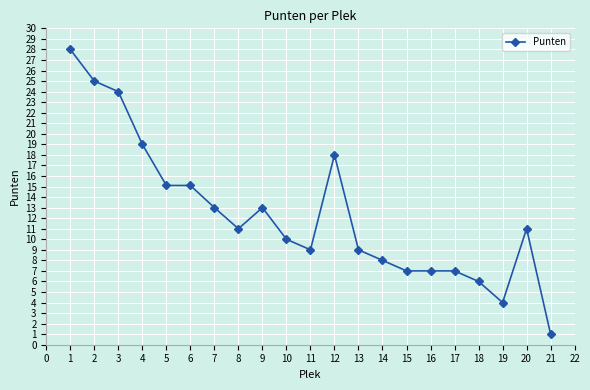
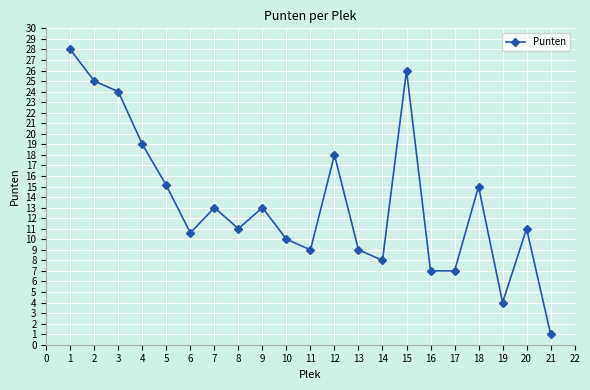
6: 15.1 -> 10.6
15: 7 -> 26
18: 6 -> 15
